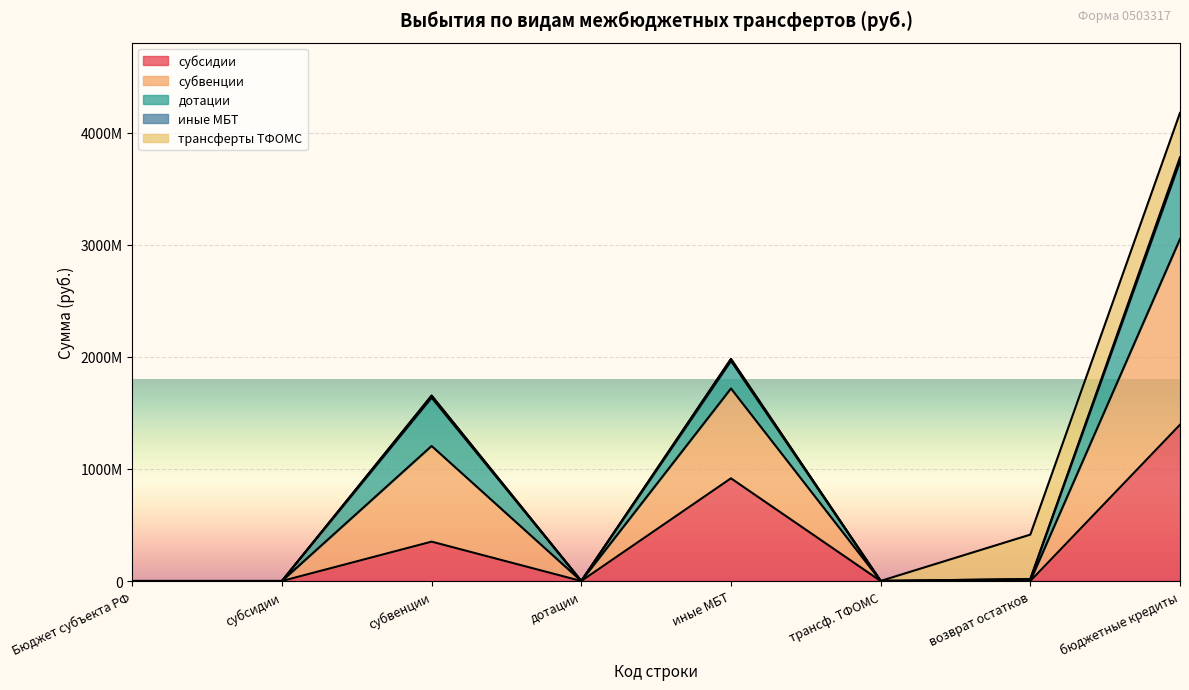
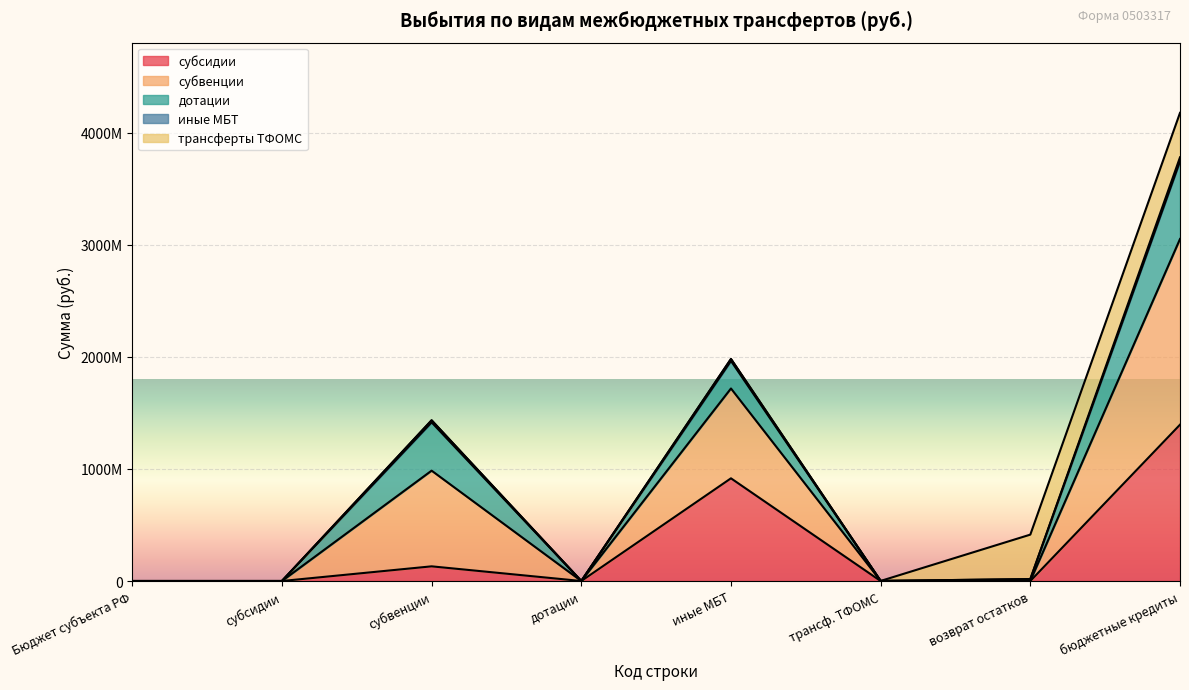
субсидии, субвенции: 350000000 -> 130000000
